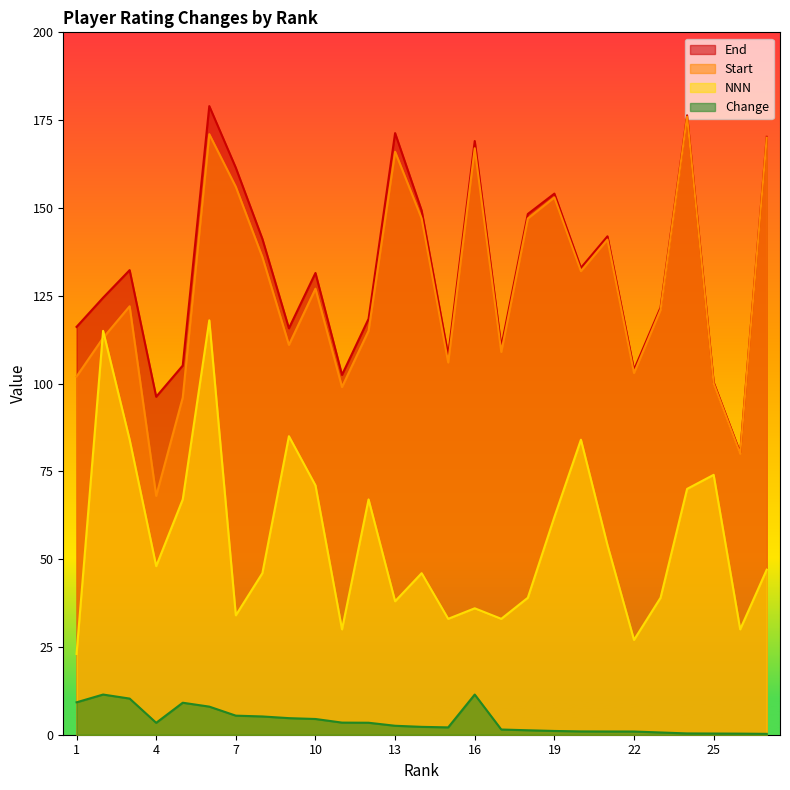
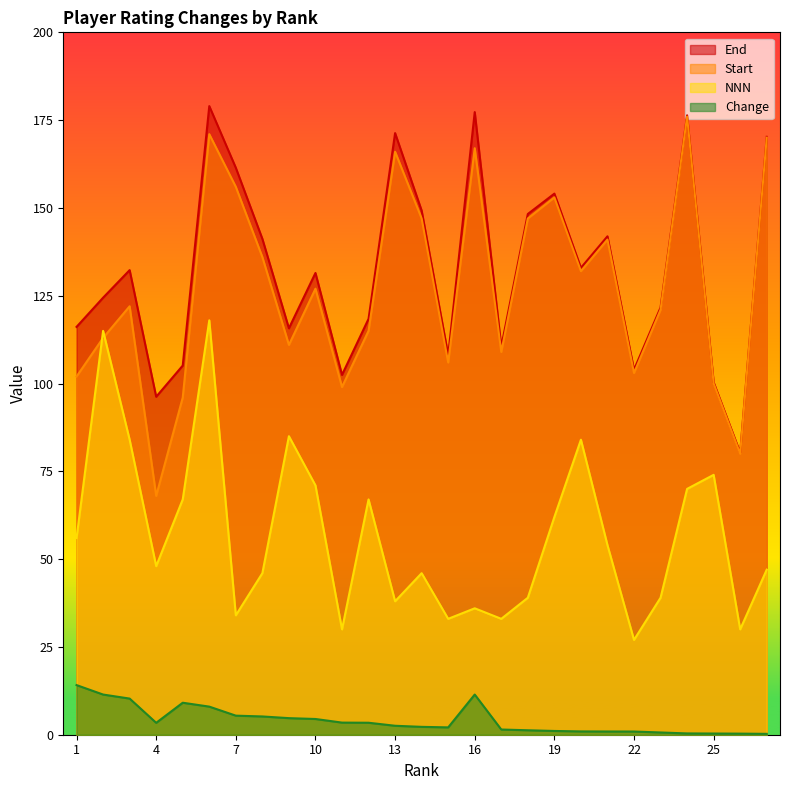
NNN, 1: 23 -> 56
Change, 1: 9 -> 14
End, 16: 169 -> 177
